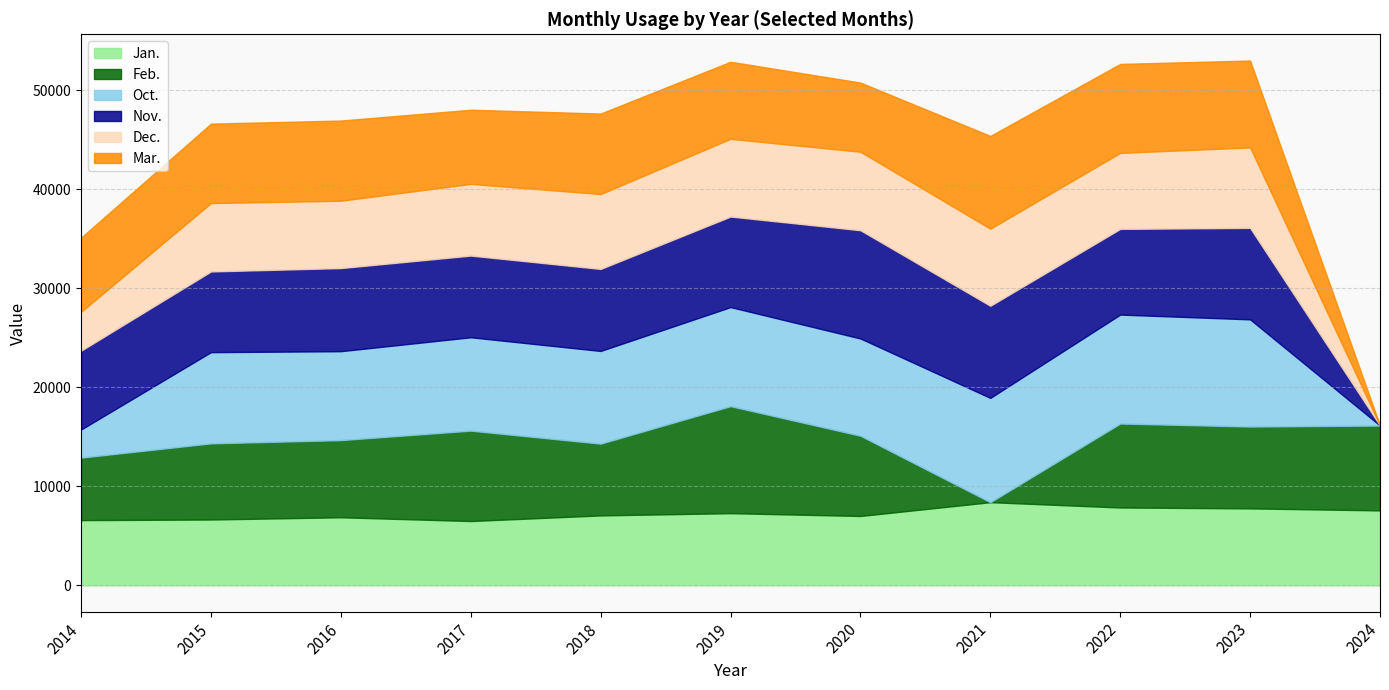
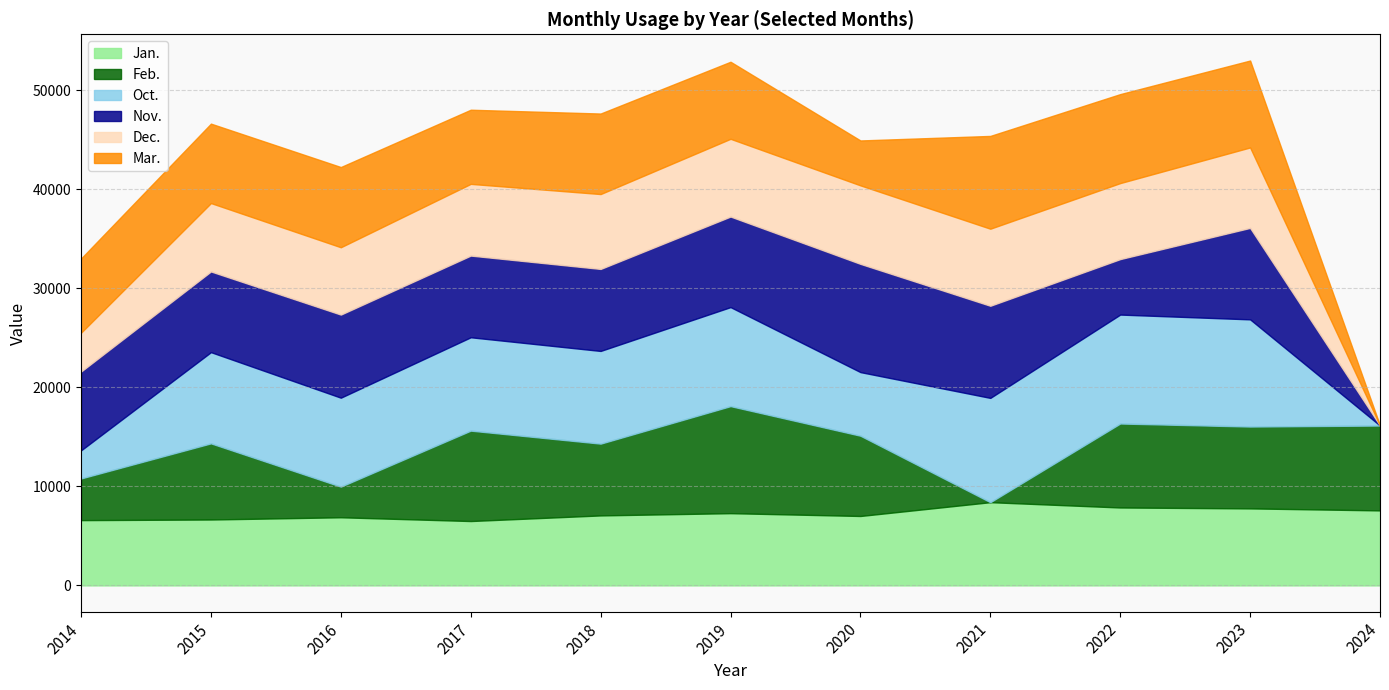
Feb., 2014: 6000 -> 4000
Feb., 2016: 8000 -> 3000
Oct., 2020: 10000 -> 6000
Mar., 2020: 7000 -> 5000
Nov., 2022: 9000 -> 6000
